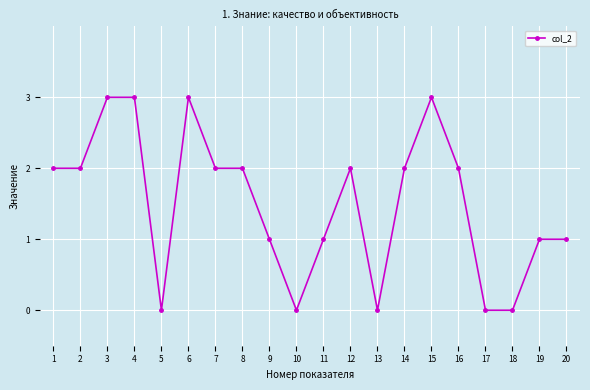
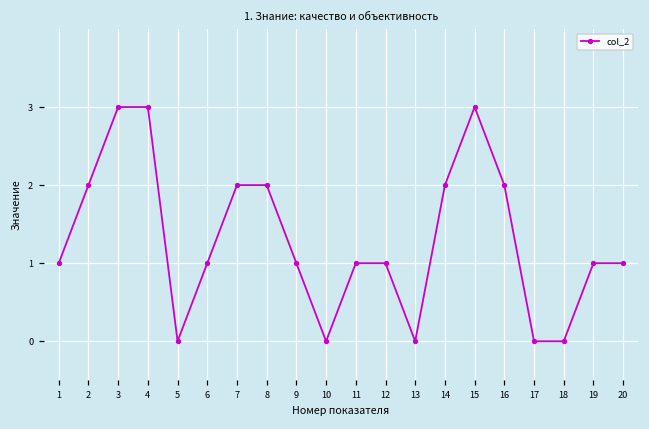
1: 2 -> 1
6: 3 -> 1
12: 2 -> 1
